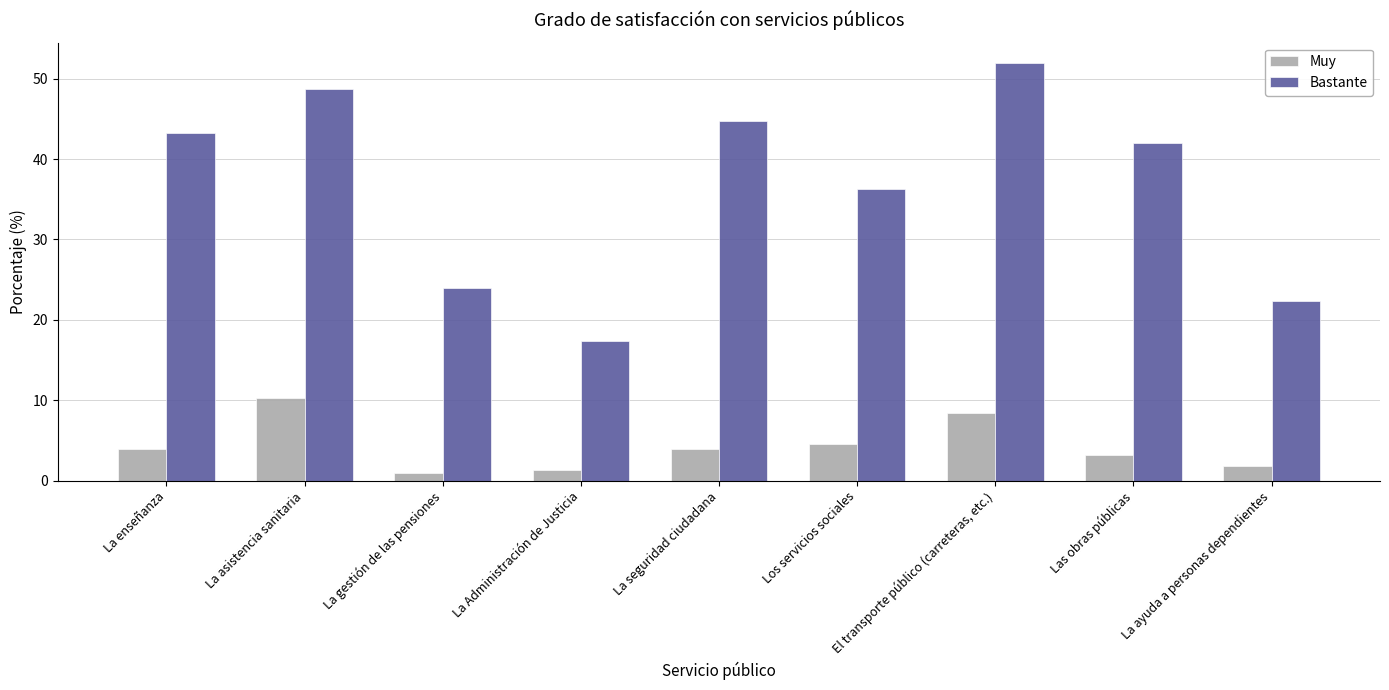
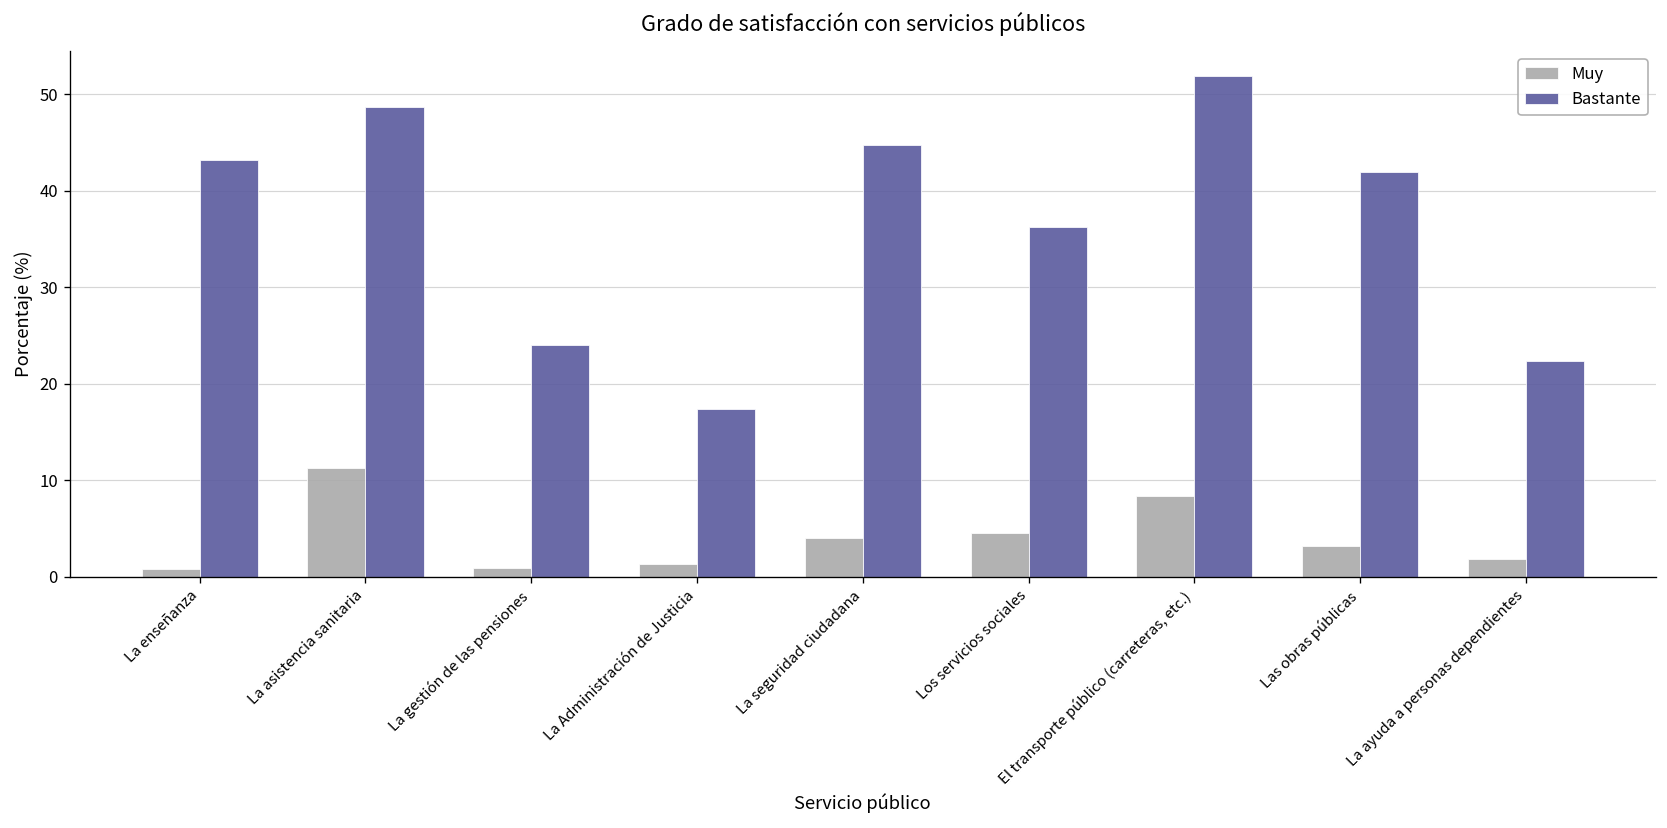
Muy, La enseñanza: 4 -> 1
Muy, La asistencia sanitaria: 10 -> 11
